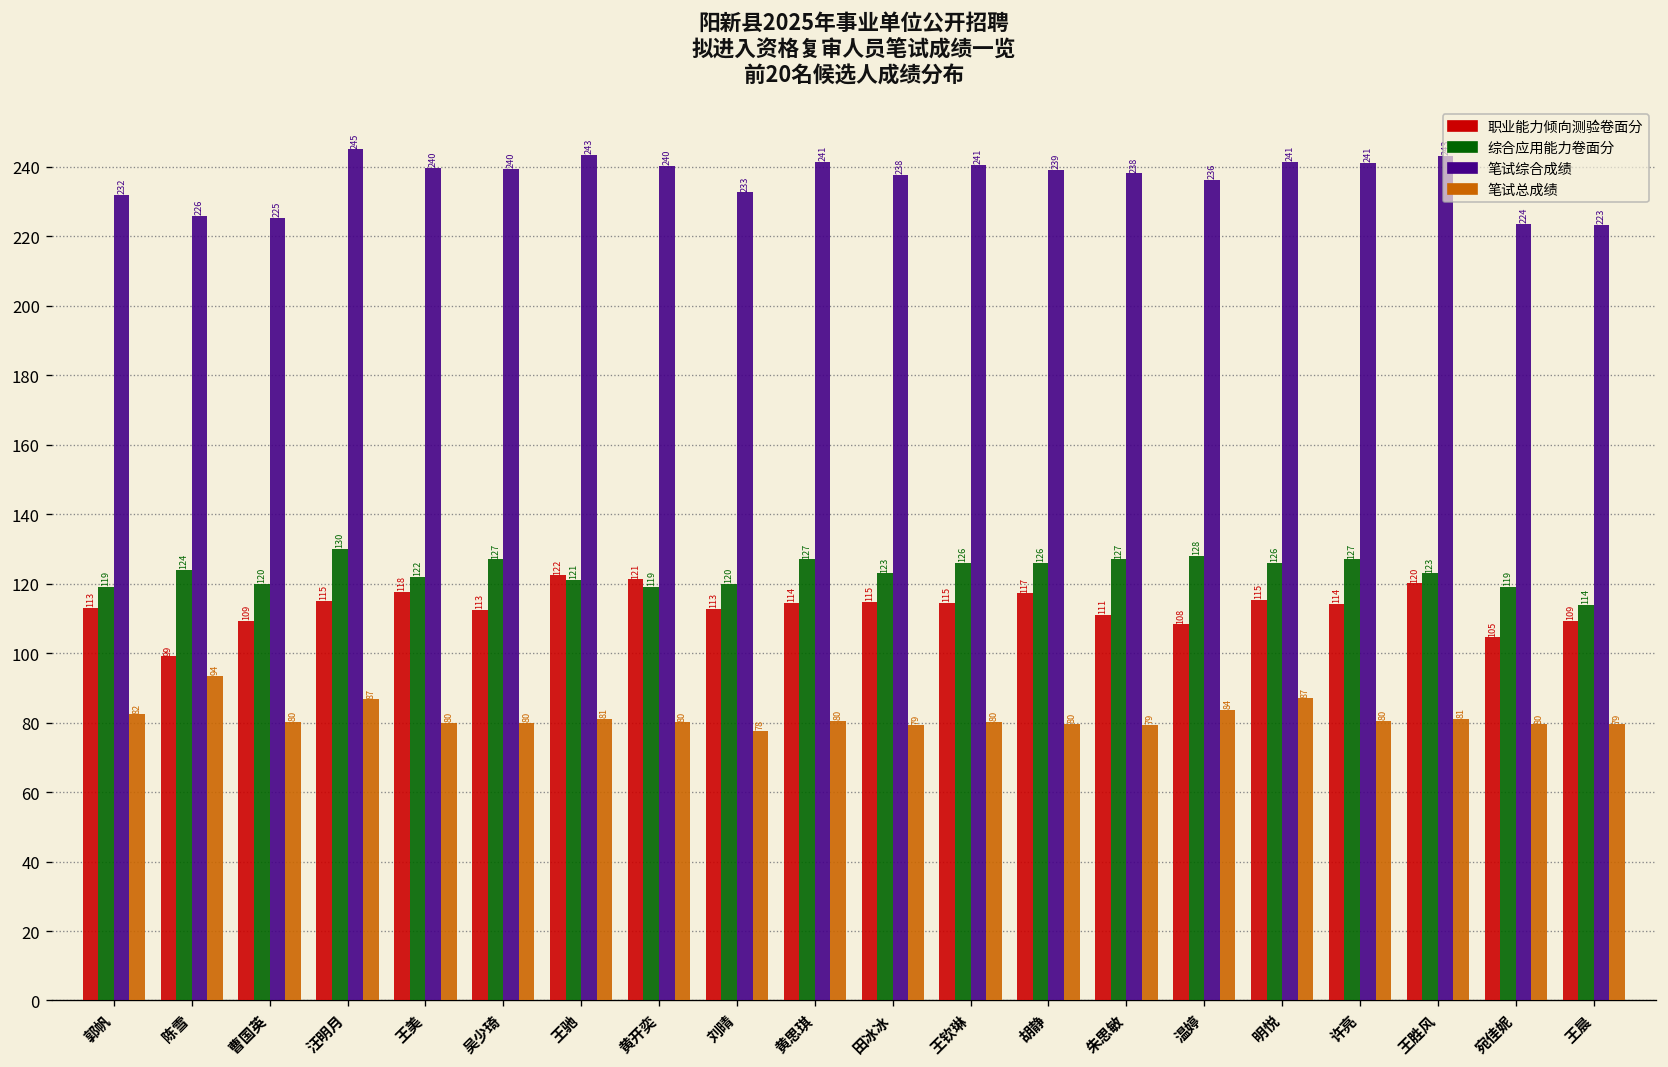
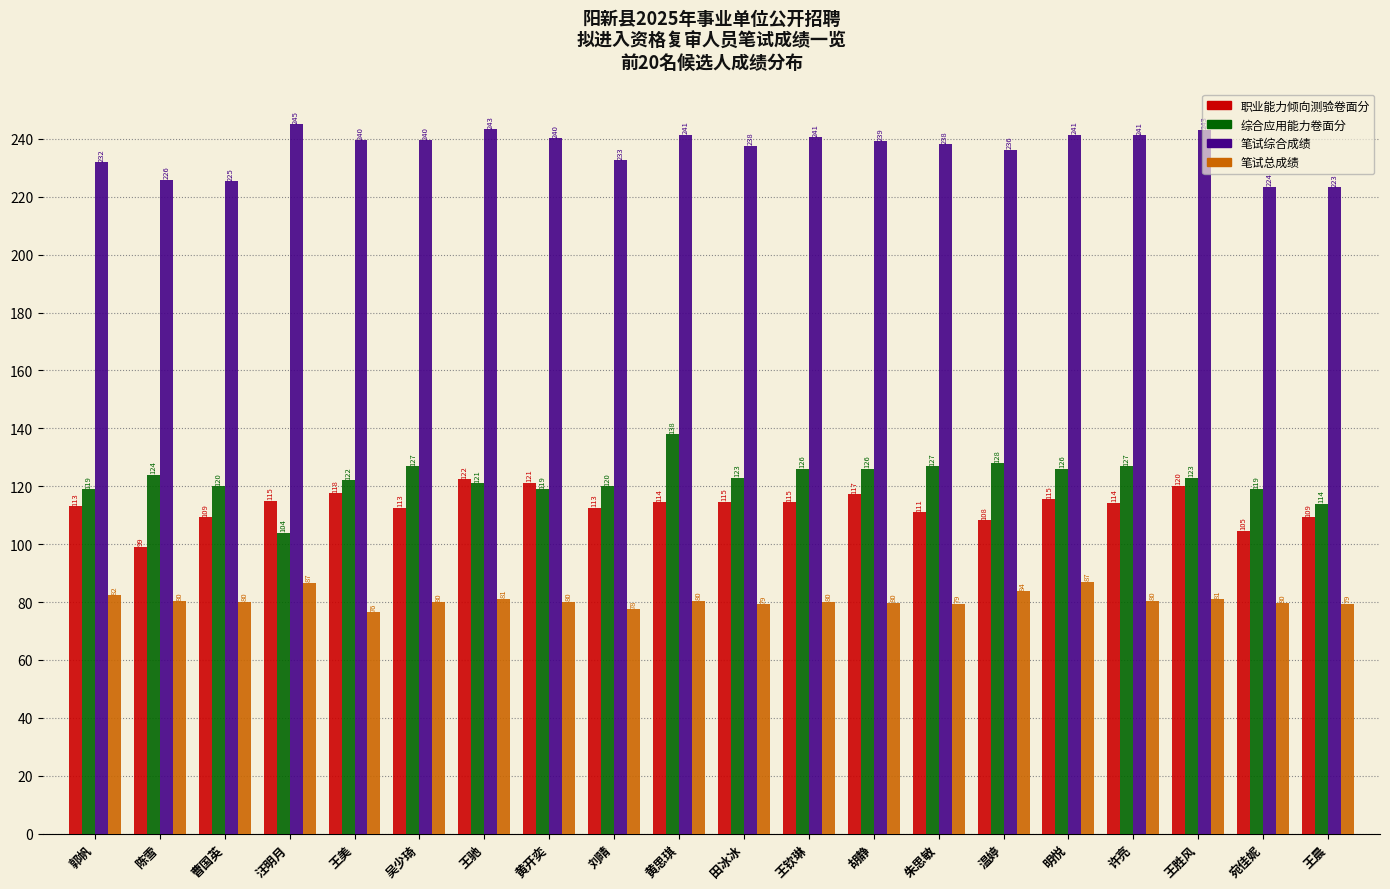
笔试总成绩, 陈雪: 94 -> 80
综合应用能力卷面分, 汪明月: 130 -> 104
笔试总成绩, 王美: 80 -> 76
综合应用能力卷面分, 黄思琪: 127 -> 138
